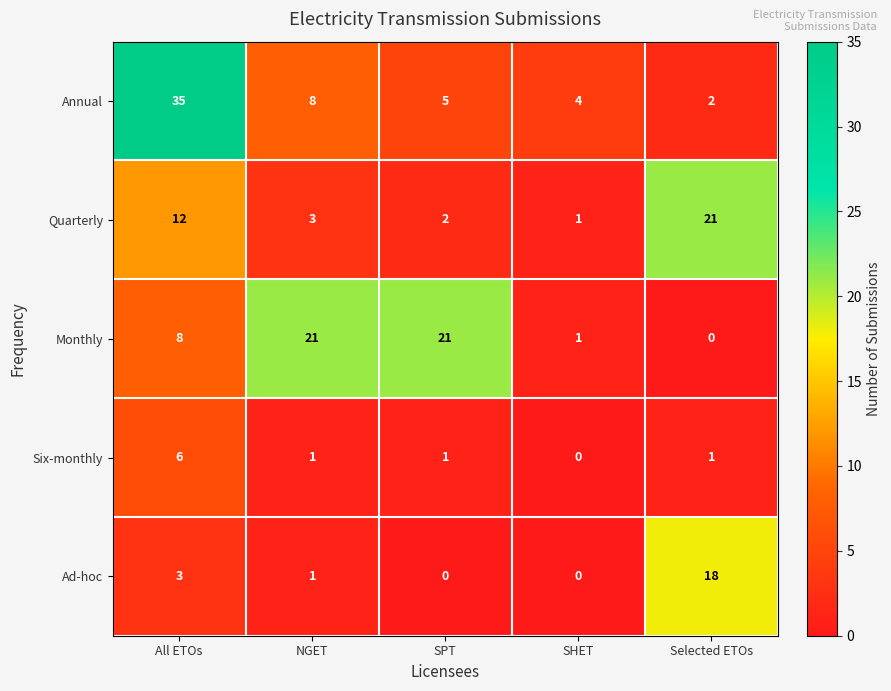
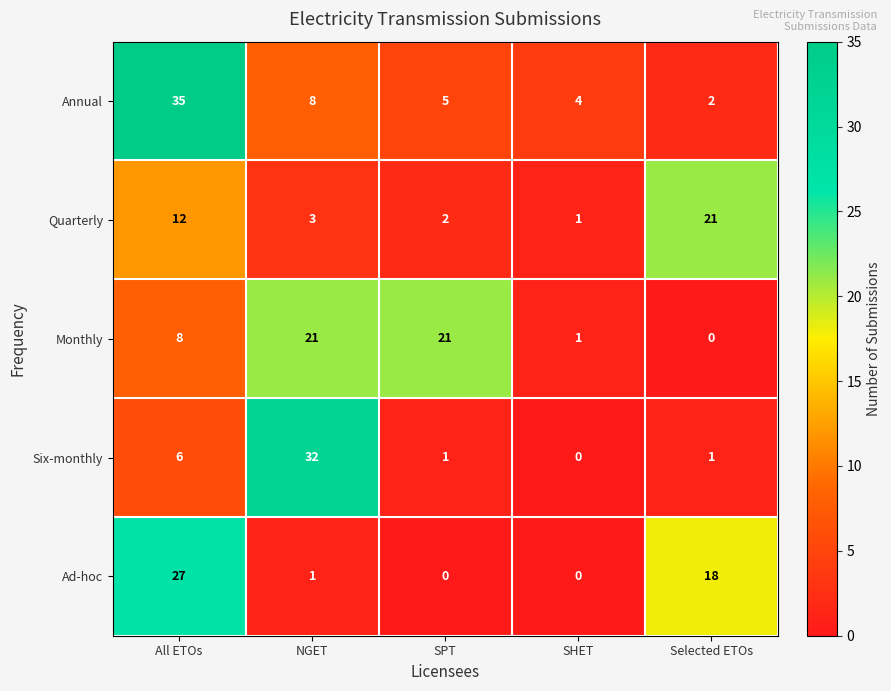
Six-monthly, NGET: 1 -> 32
Ad-hoc, All ETOs: 3 -> 27
